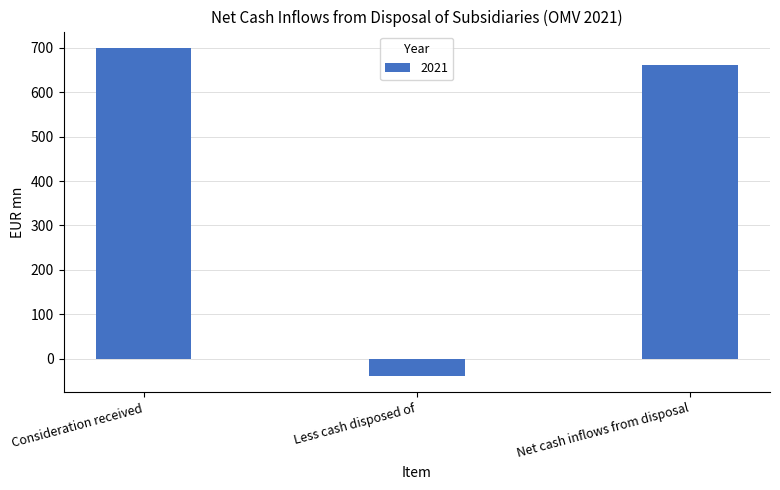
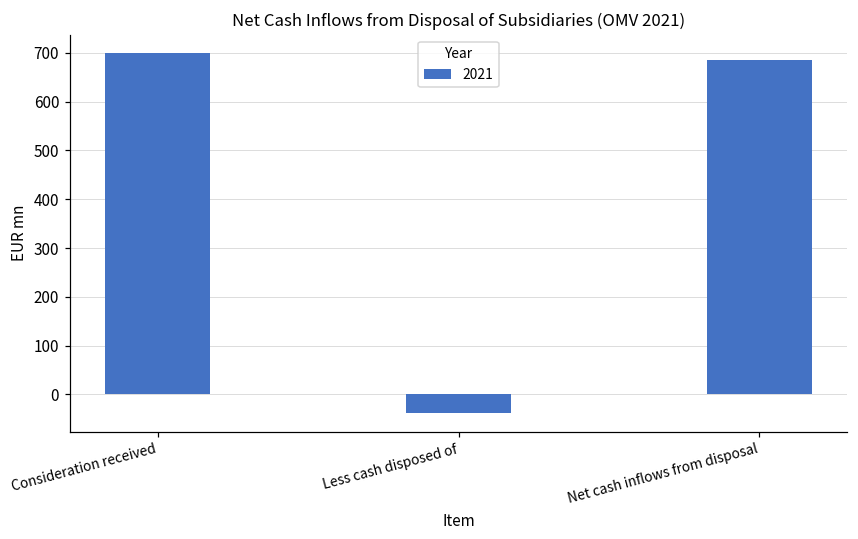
Net cash inflows from disposal: 660 -> 690
